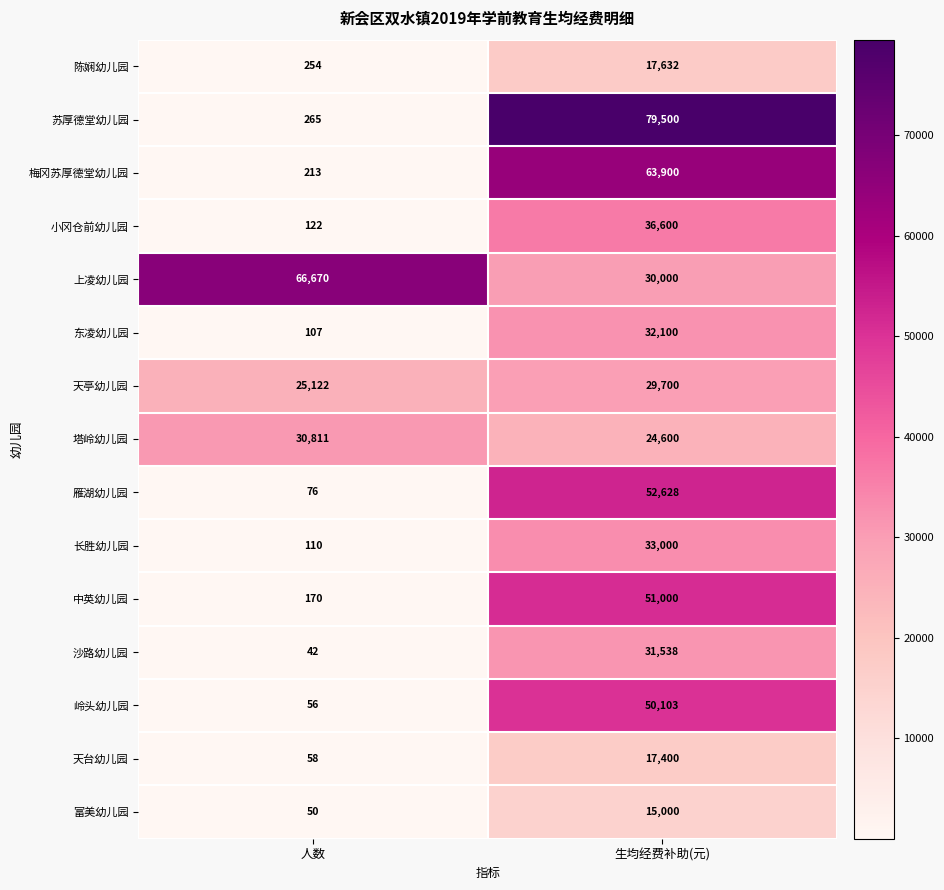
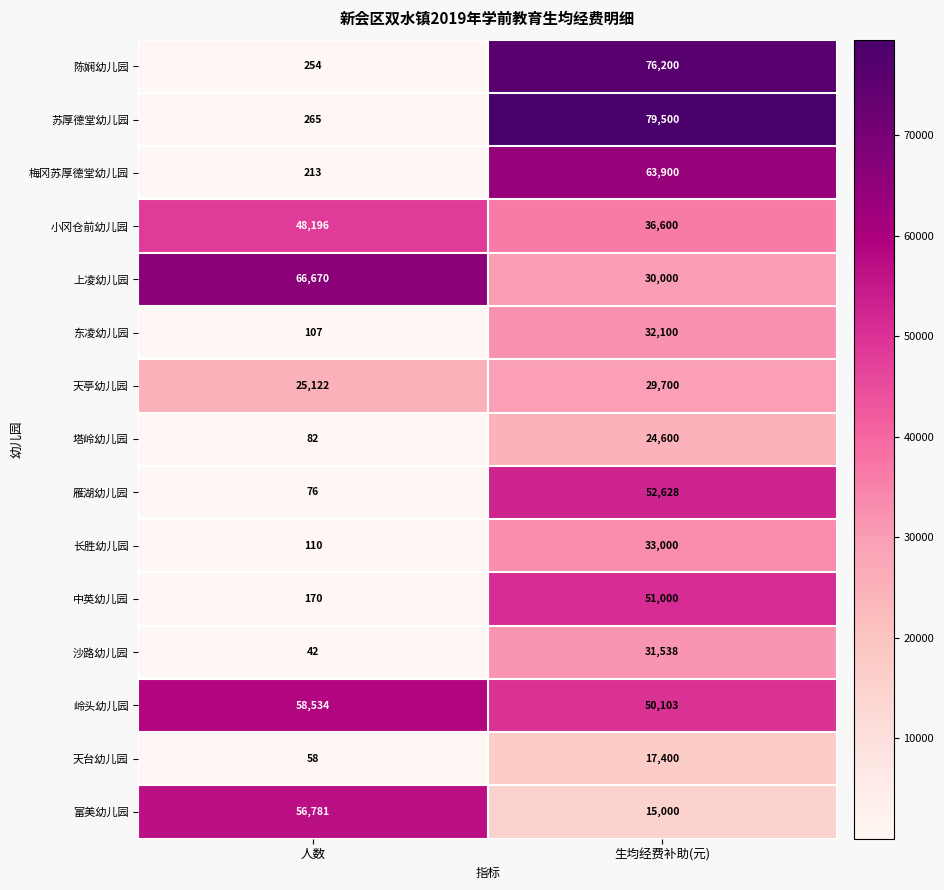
陈娴幼儿园, 生均经费补助(元): 17,632 -> 76,200
小冈仓前幼儿园, 人数: 122 -> 48,196
塔岭幼儿园, 人数: 30,811 -> 82
岭头幼儿园, 人数: 56 -> 58,534
富美幼儿园, 人数: 50 -> 56,781
